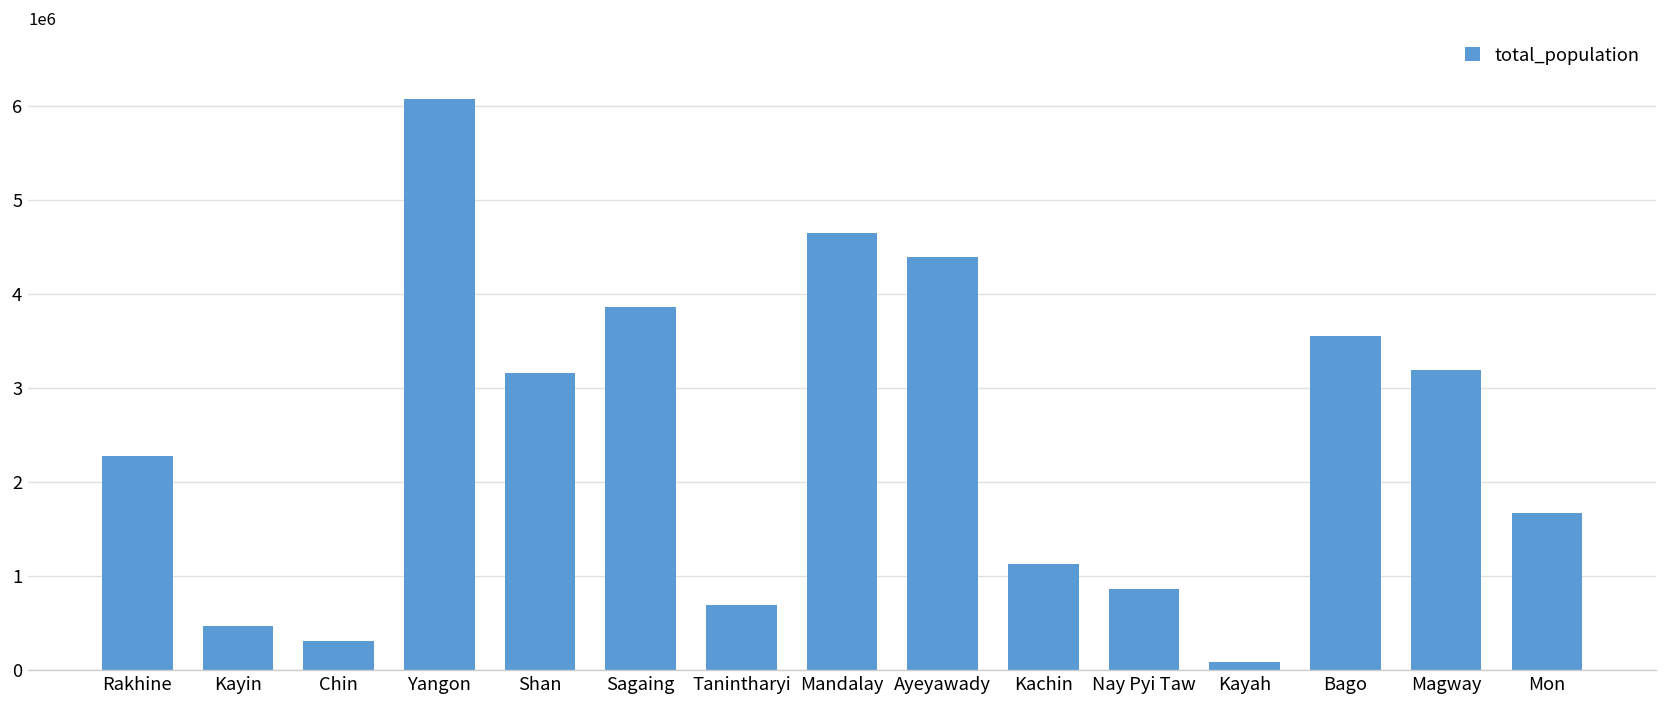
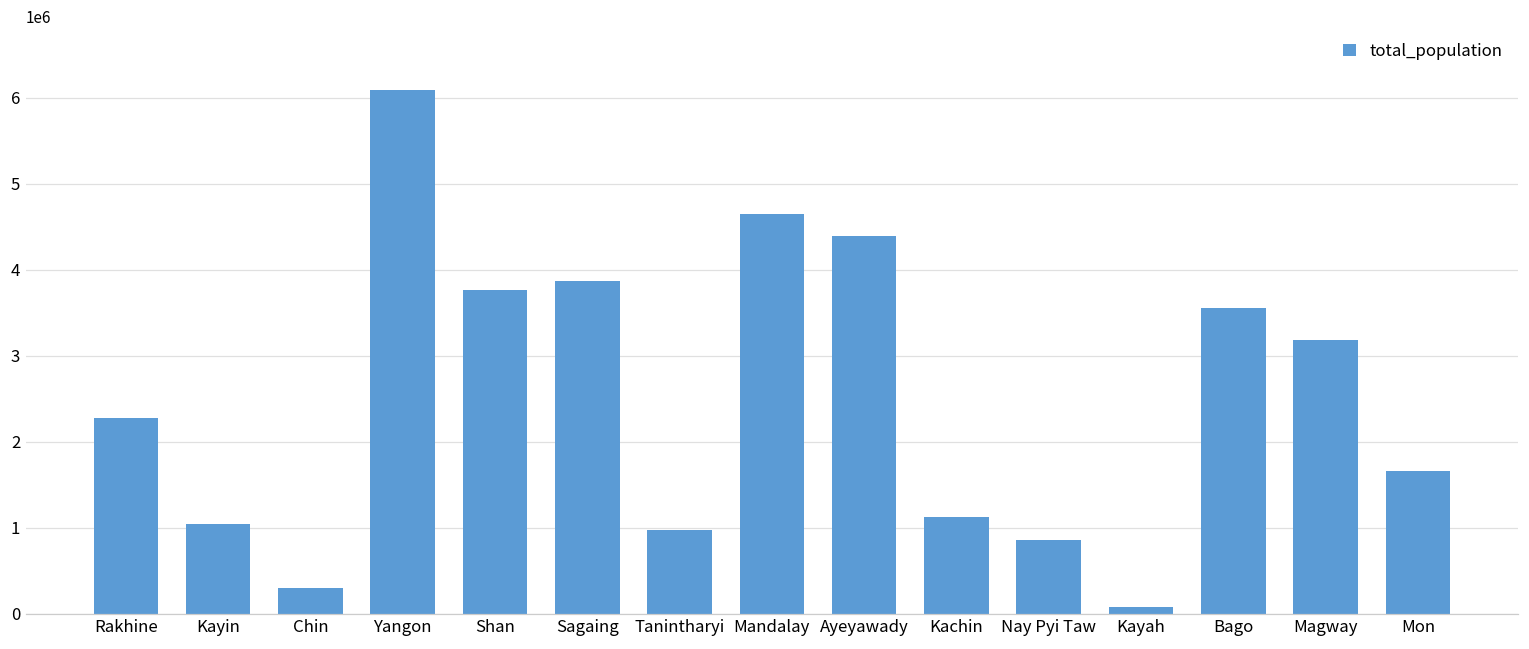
Kayin: 500000 -> 1000000
Shan: 3200000 -> 3800000
Tanintharyi: 700000 -> 1000000
